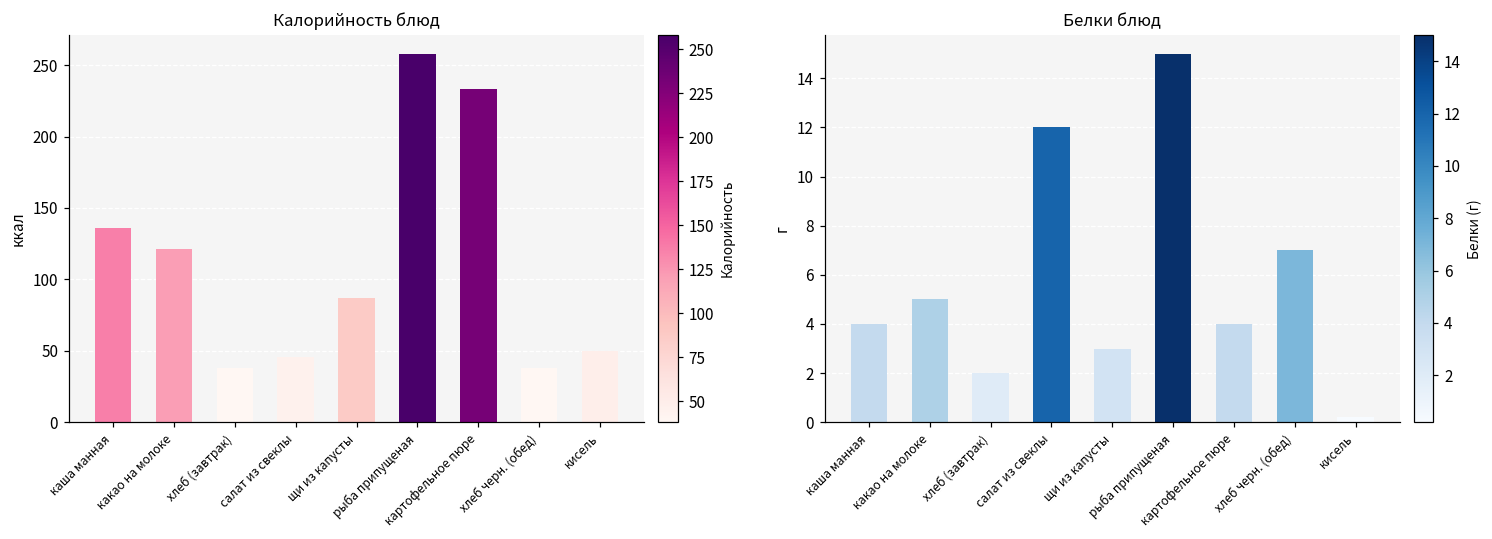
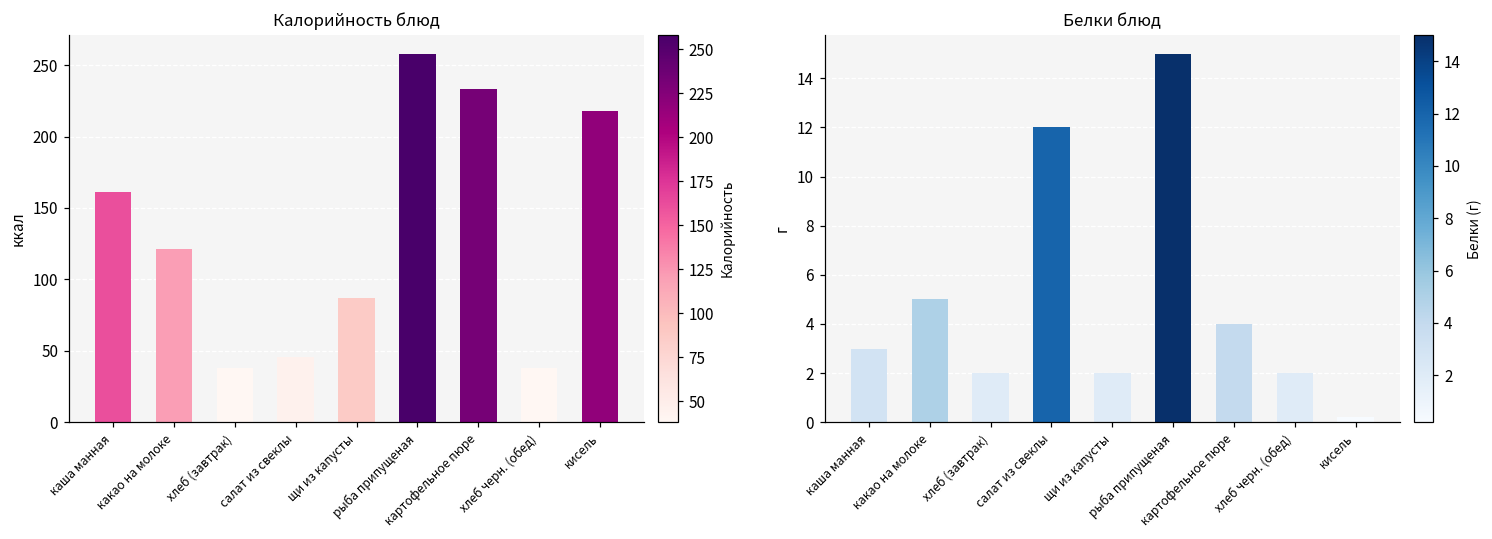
Калорийность блюд, каша манная: 136 -> 161
Калорийность блюд, кисель: 50 -> 218
Белки блюд, каша манная: 4 -> 3
Белки блюд, щи из капусты: 3 -> 2
Белки блюд, хлеб черн. (обед): 7 -> 2
